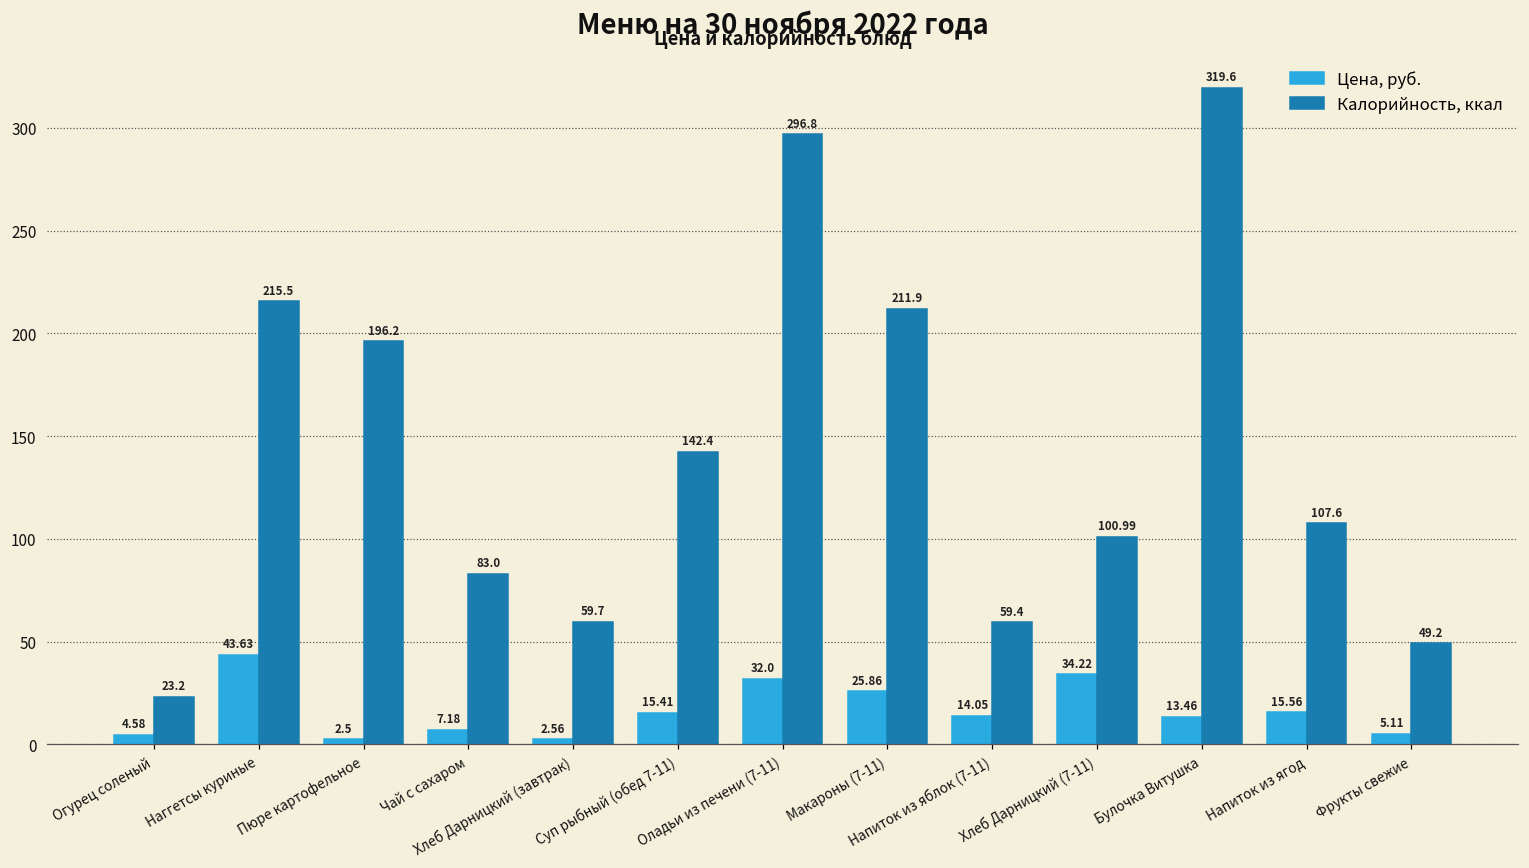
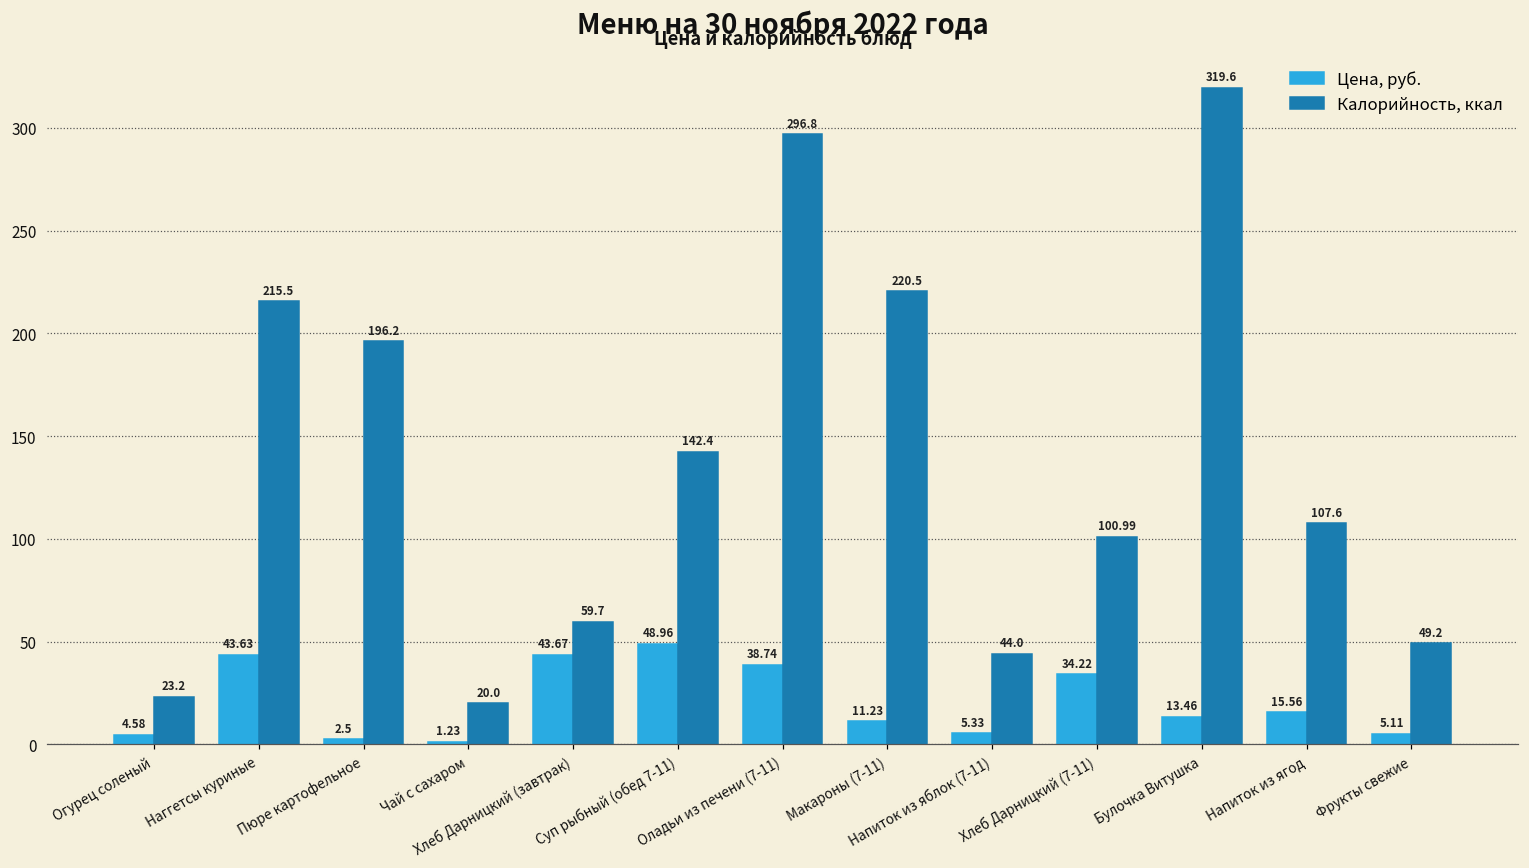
Цена, руб., Чай с сахаром: 7.18 -> 1.23
Калорийность, ккал, Чай с сахаром: 83.0 -> 20.0
Цена, руб., Хлеб Дарницкий (завтрак): 2.56 -> 43.67
Цена, руб., Суп рыбный (обед 7-11): 15.41 -> 48.96
Цена, руб., Оладьи из печени (7-11): 32.0 -> 38.74
Цена, руб., Макароны (7-11): 25.86 -> 11.23
Калорийность, ккал, Макароны (7-11): 211.9 -> 220.5
Цена, руб., Напиток из яблок (7-11): 14.05 -> 5.33
Калорийность, ккал, Напиток из яблок (7-11): 59.4 -> 44.0
